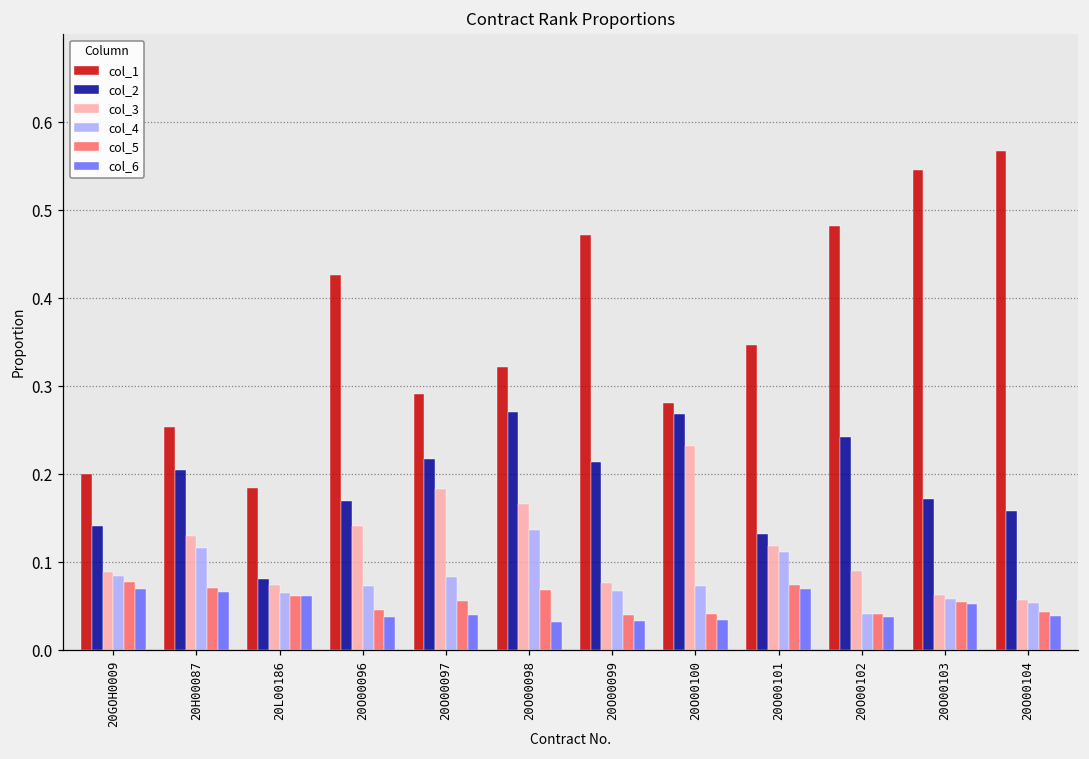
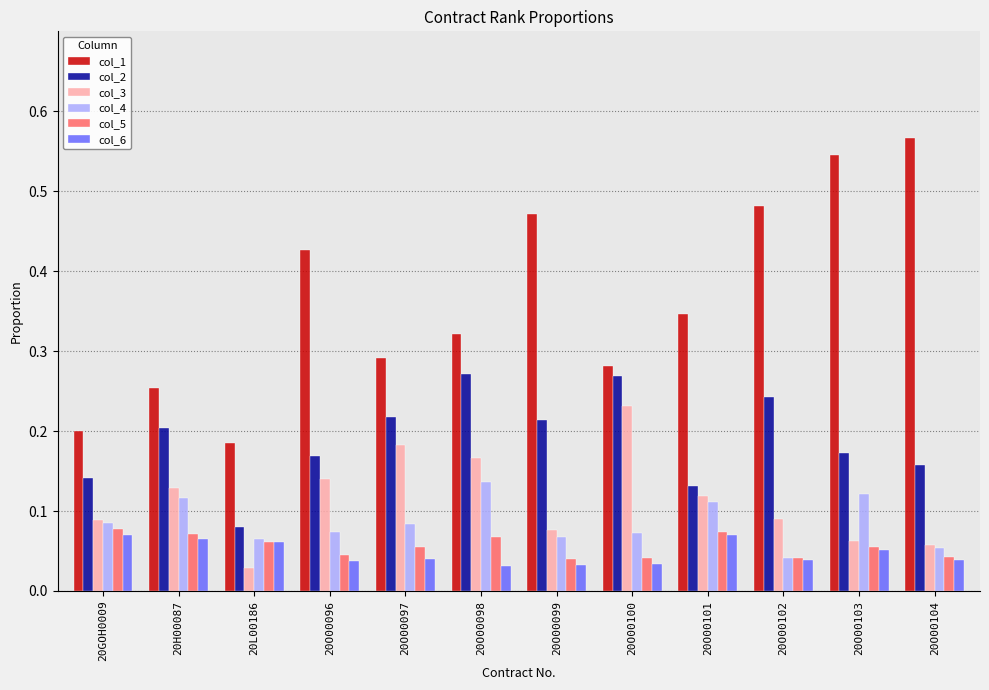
col_3, 20L00186: 0.07 -> 0.03
col_4, 20O00103: 0.06 -> 0.12
